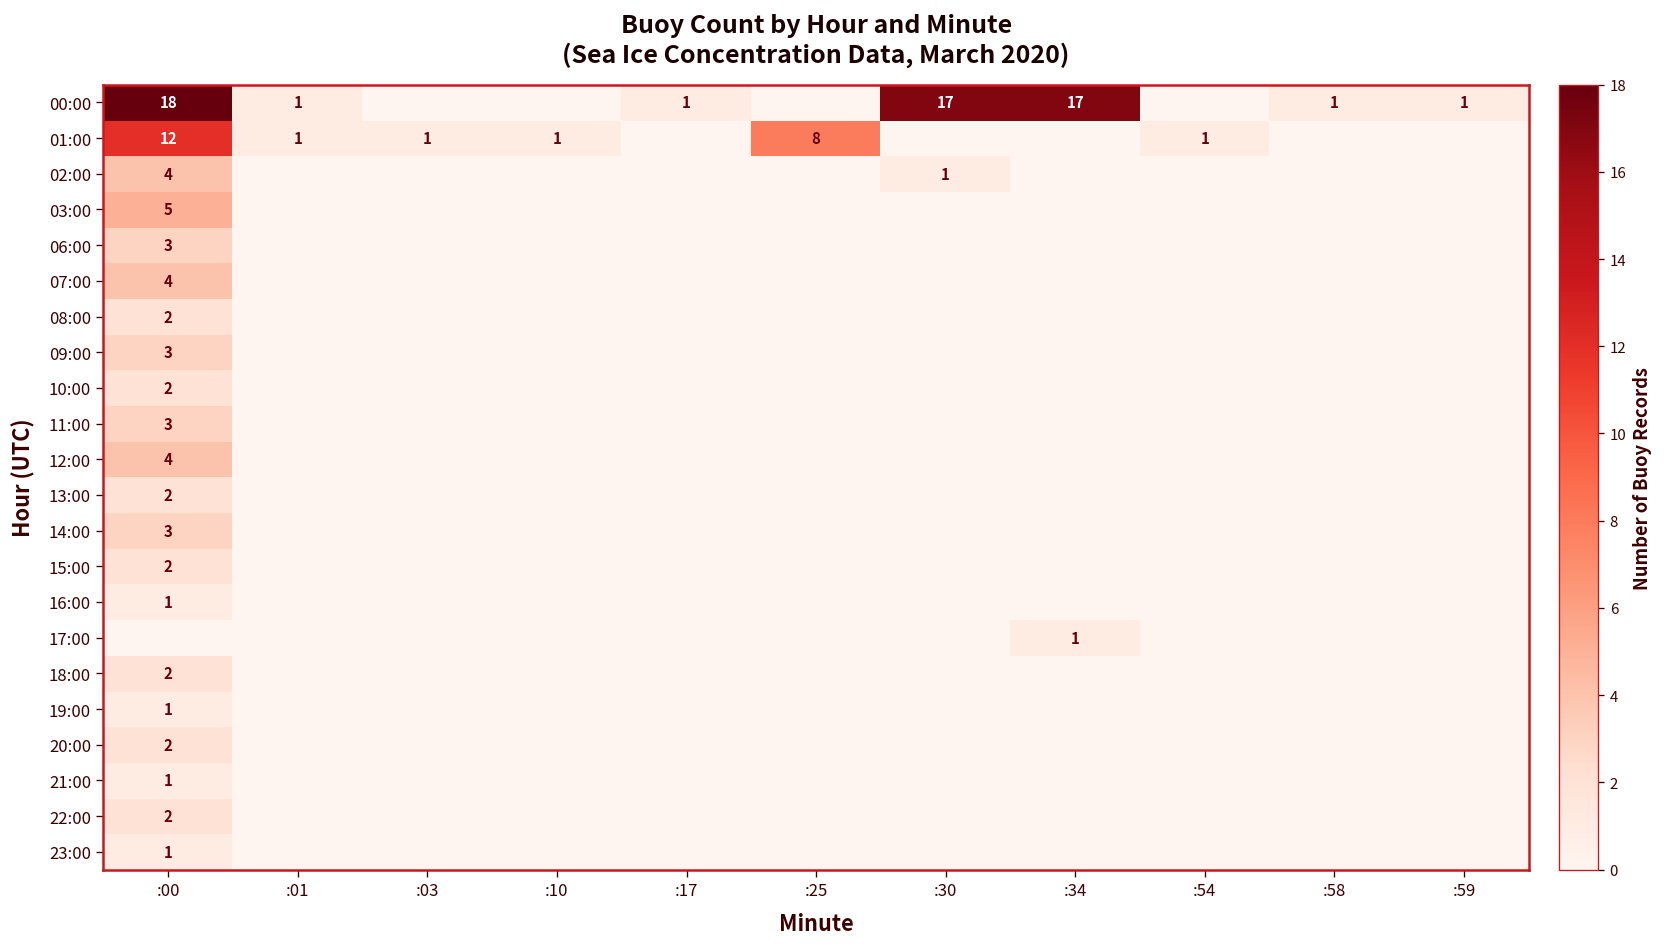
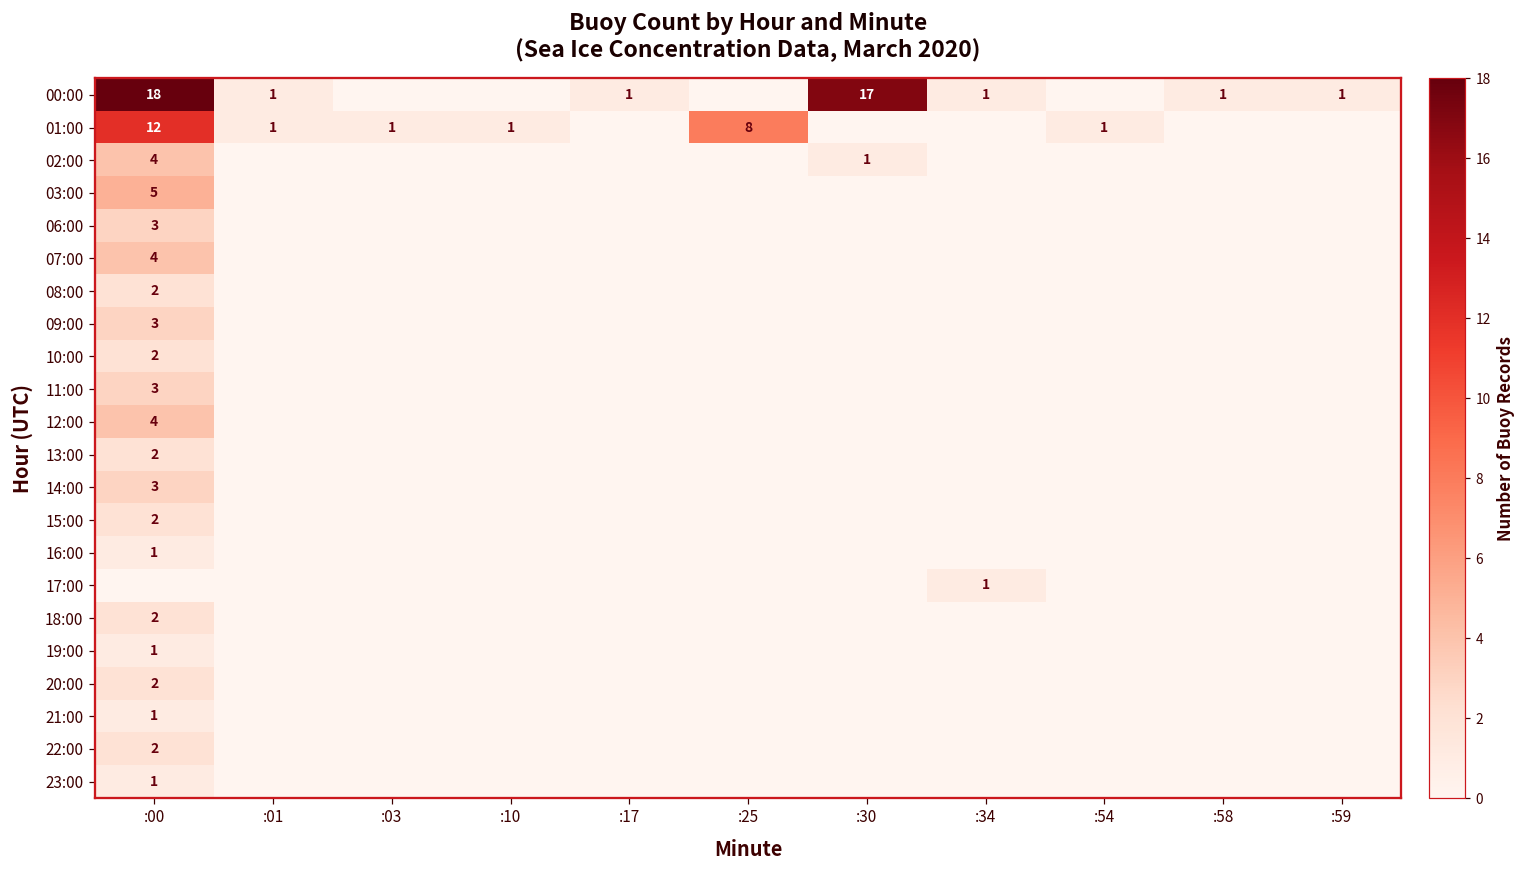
00:00, :34: 17 -> 1
